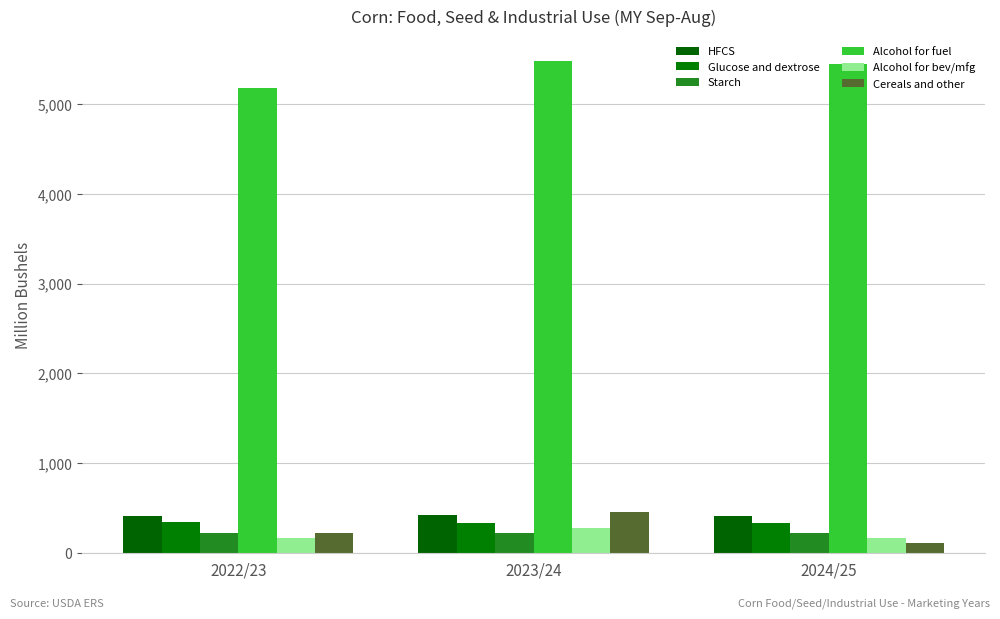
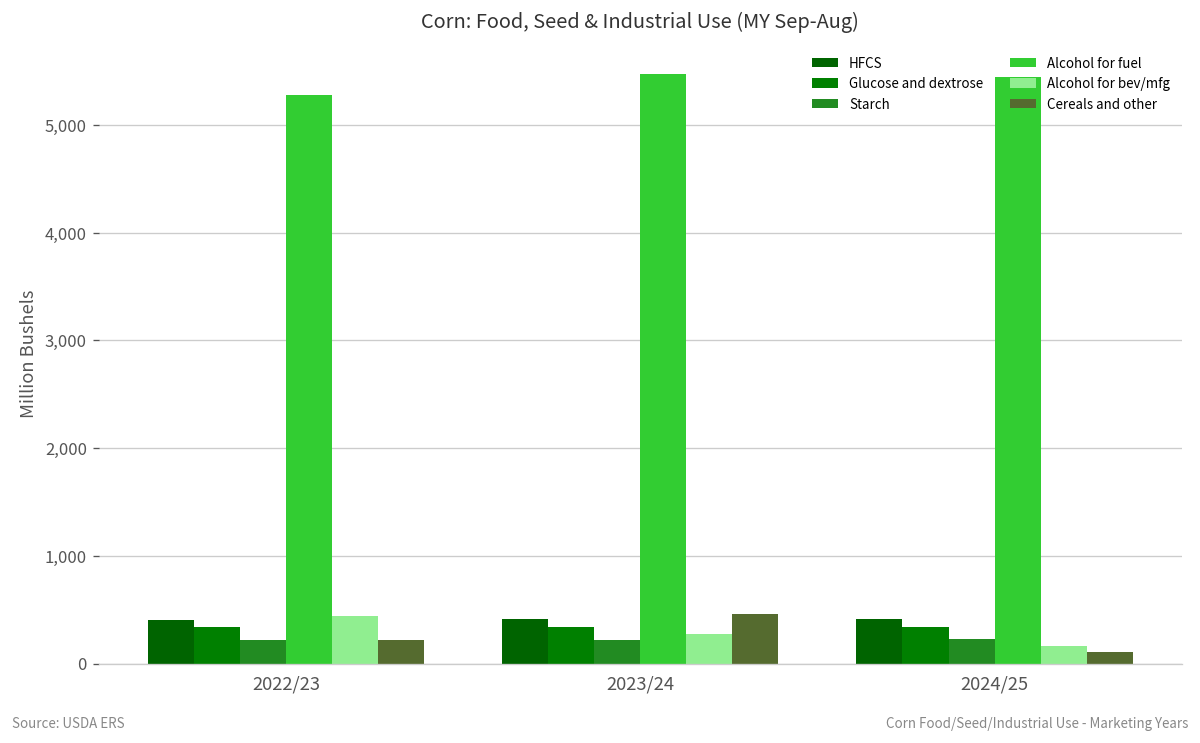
Alcohol for fuel, 2022/23: 5,200 -> 5,300
Alcohol for bev/mfg, 2022/23: 200 -> 400
